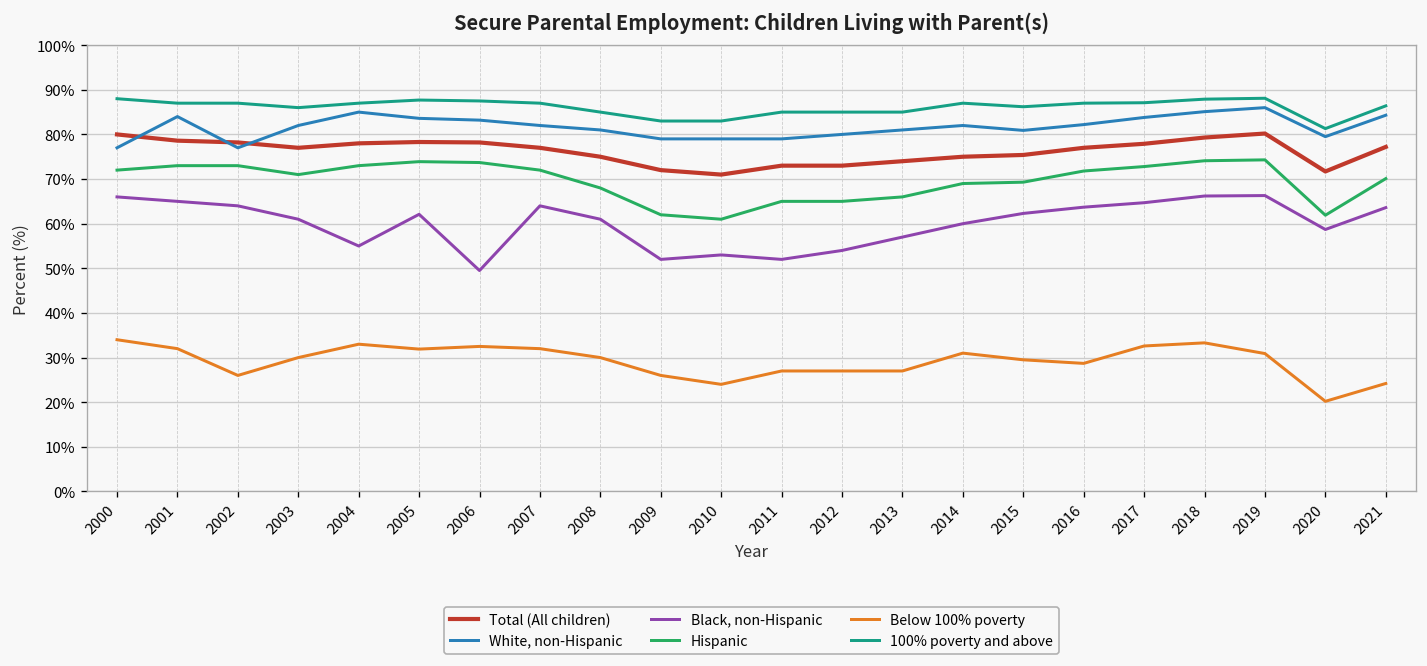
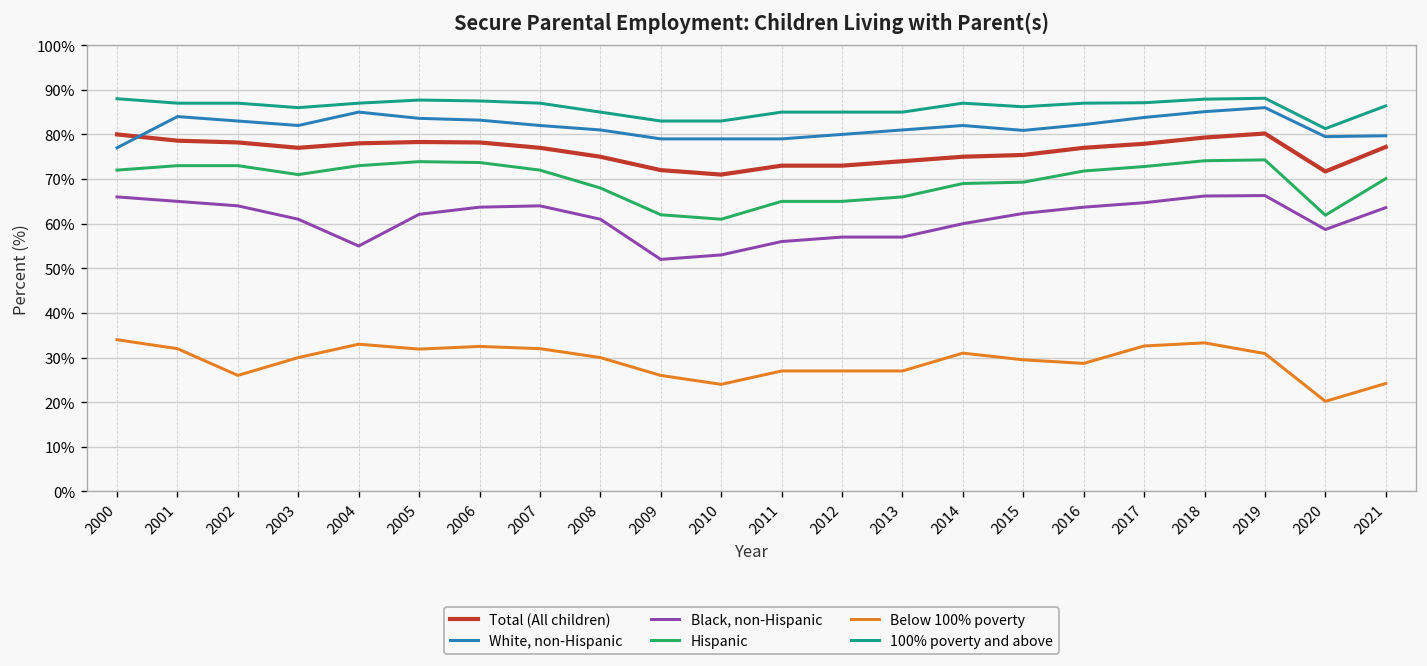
White, non-Hispanic, 2002: 77% -> 83%
Black, non-Hispanic, 2006: 50% -> 64%
Black, non-Hispanic, 2011: 52% -> 56%
Black, non-Hispanic, 2012: 54% -> 57%
White, non-Hispanic, 2021: 84% -> 80%
